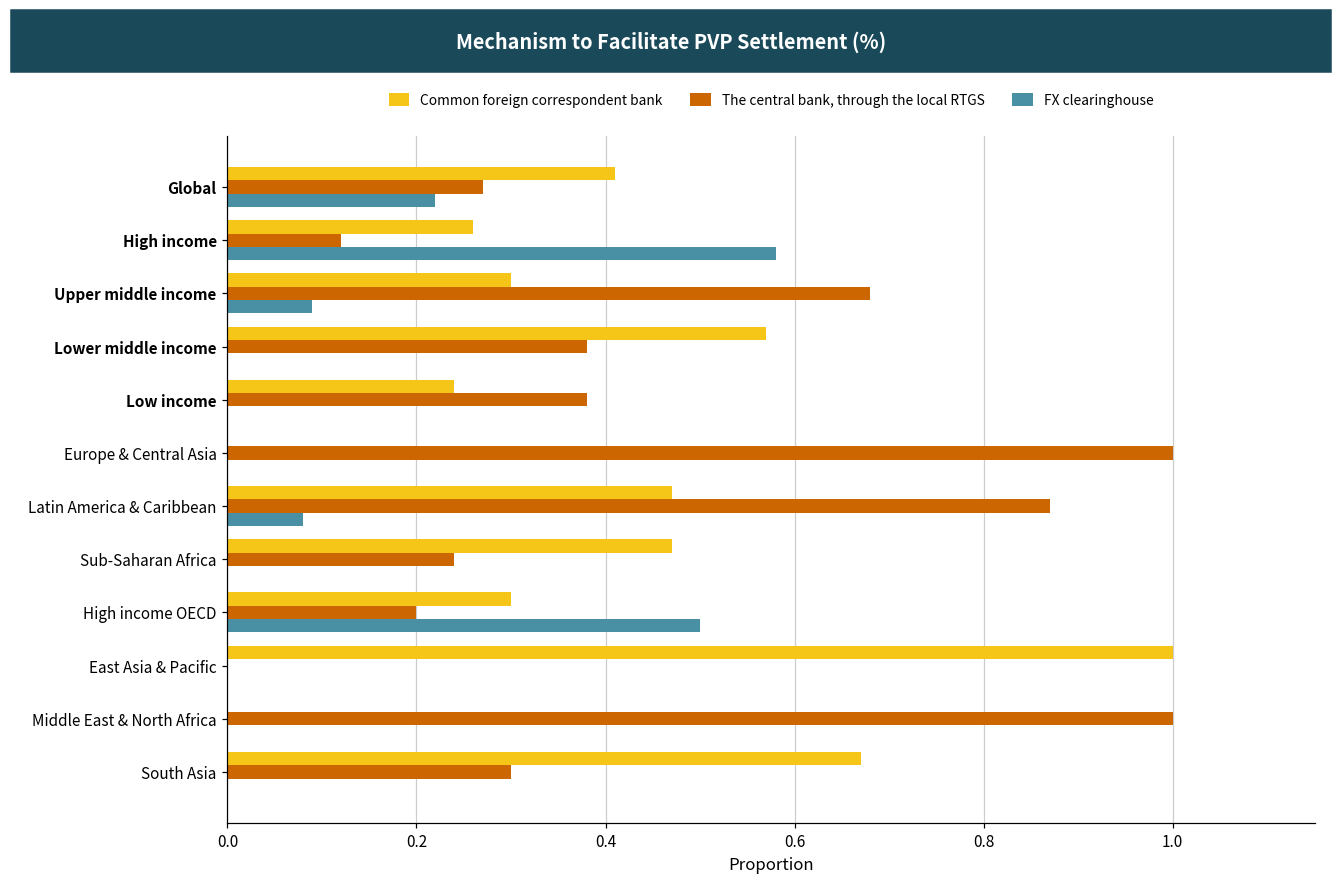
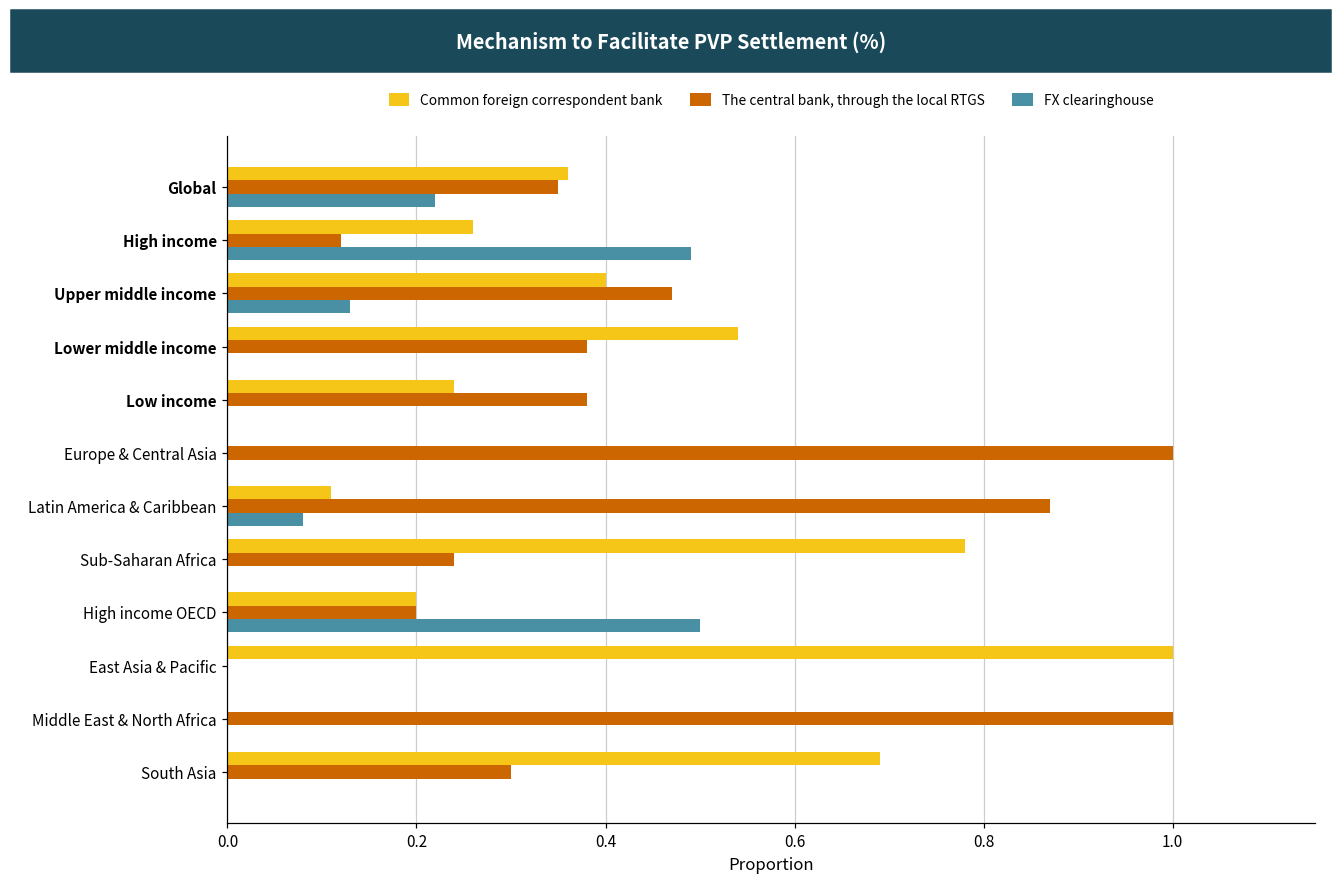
Common foreign correspondent bank, Global: 0.41 -> 0.36
The central bank, through the local RTGS, Global: 0.27 -> 0.35
FX clearinghouse, High income: 0.58 -> 0.49
Common foreign correspondent bank, Upper middle income: 0.3 -> 0.4
The central bank, through the local RTGS, Upper middle income: 0.68 -> 0.47
FX clearinghouse, Upper middle income: 0.09 -> 0.13
Common foreign correspondent bank, Lower middle income: 0.57 -> 0.54
Common foreign correspondent bank, Latin America & Caribbean: 0.47 -> 0.11
Common foreign correspondent bank, Sub-Saharan Africa: 0.47 -> 0.78
Common foreign correspondent bank, High income OECD: 0.3 -> 0.2
Common foreign correspondent bank, South Asia: 0.67 -> 0.69
